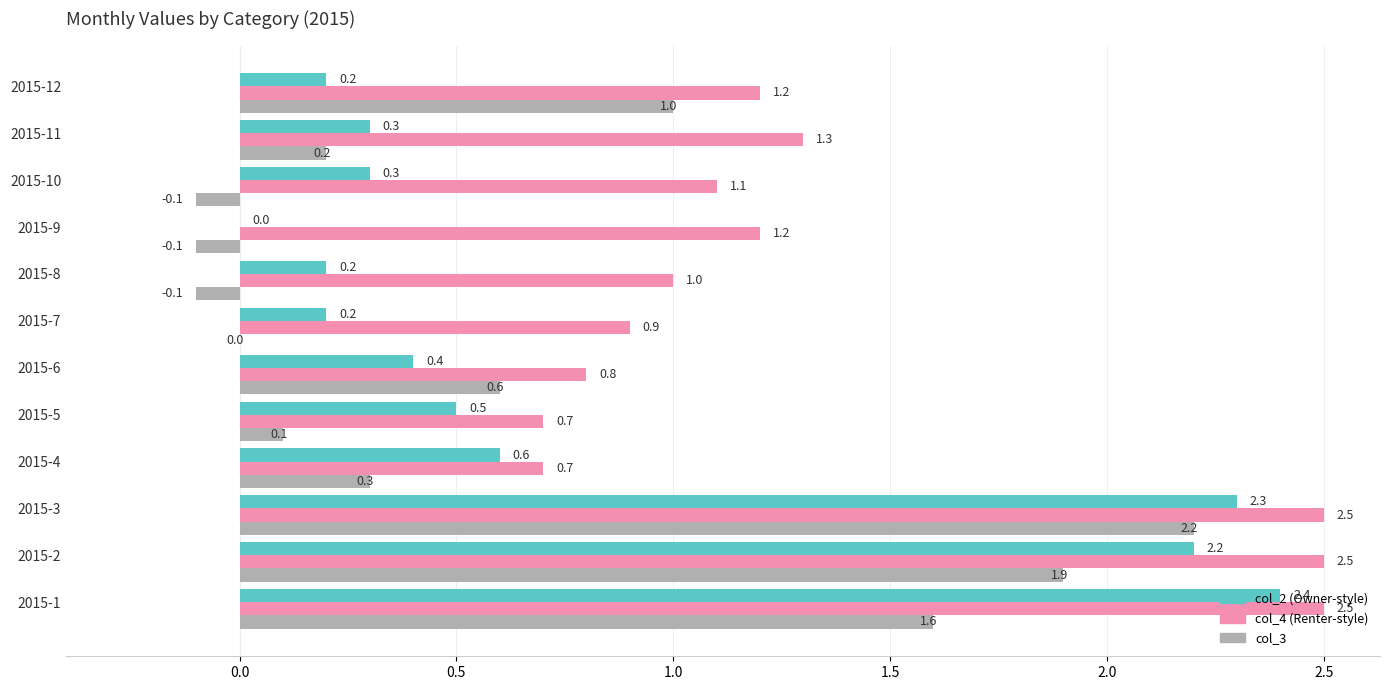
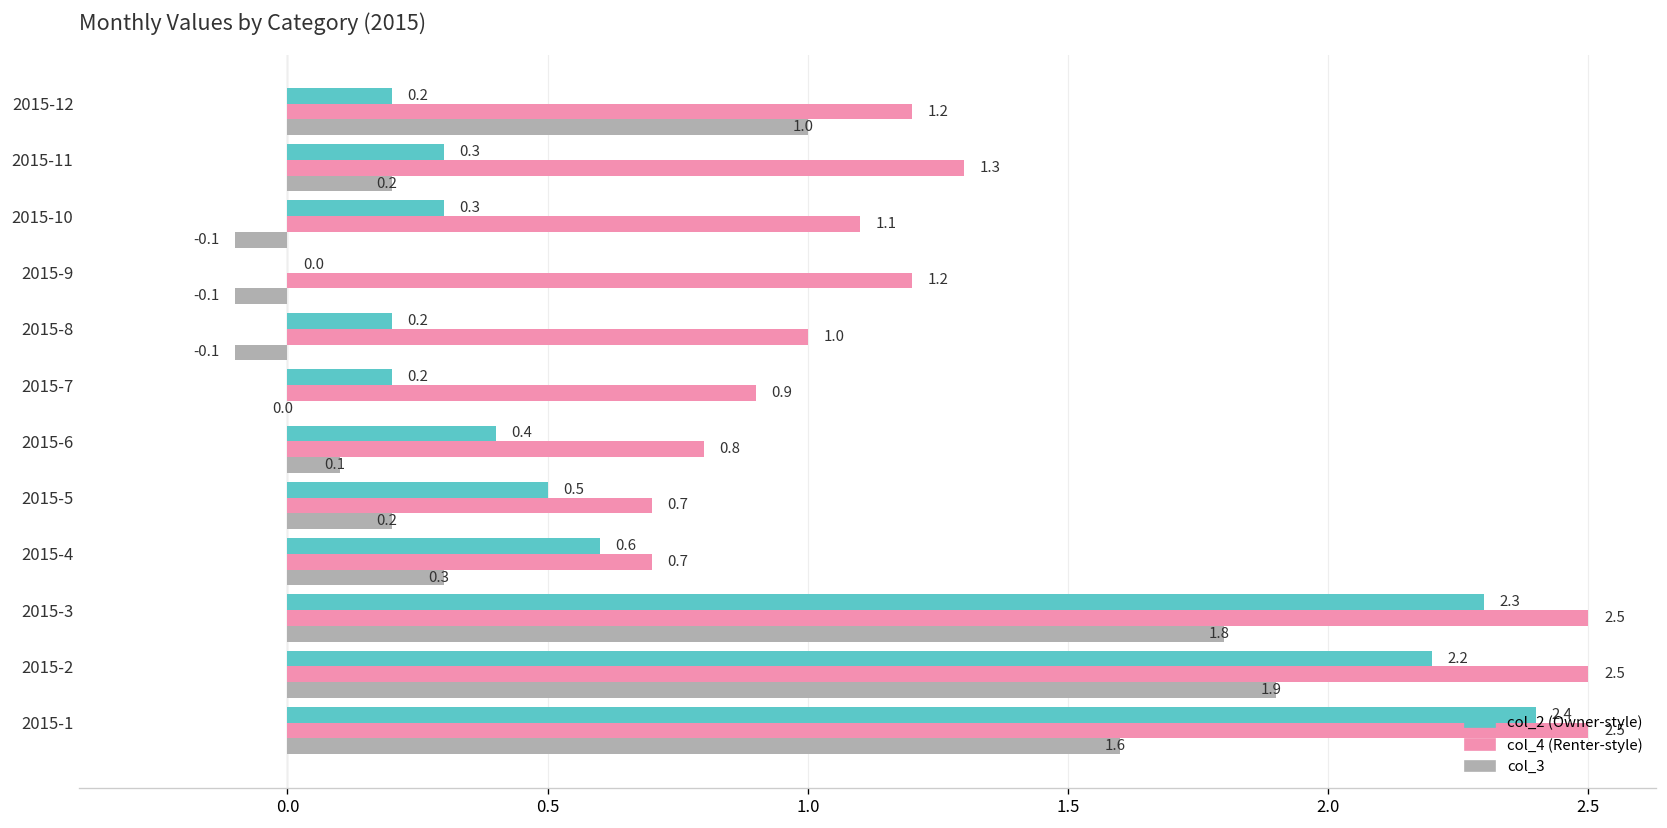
col_3, 2015-6: 0.6 -> 0.1
col_3, 2015-5: 0.1 -> 0.2
col_3, 2015-3: 2.2 -> 1.8
